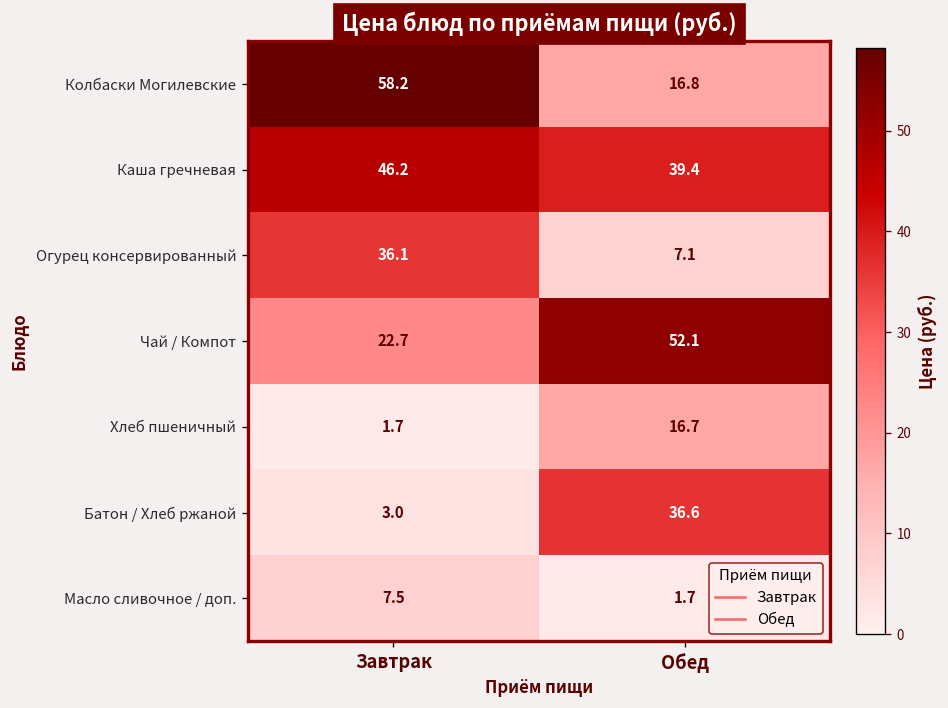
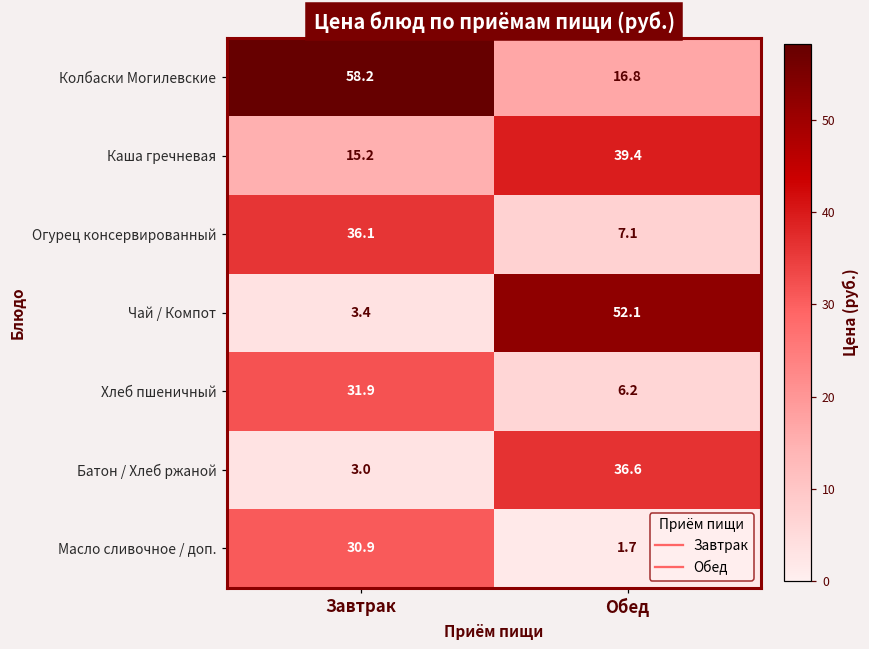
Каша гречневая, Завтрак: 46.2 -> 15.2
Чай / Компот, Завтрак: 22.7 -> 3.4
Хлеб пшеничный, Завтрак: 1.7 -> 31.9
Хлеб пшеничный, Обед: 16.7 -> 6.2
Масло сливочное / доп., Завтрак: 7.5 -> 30.9
